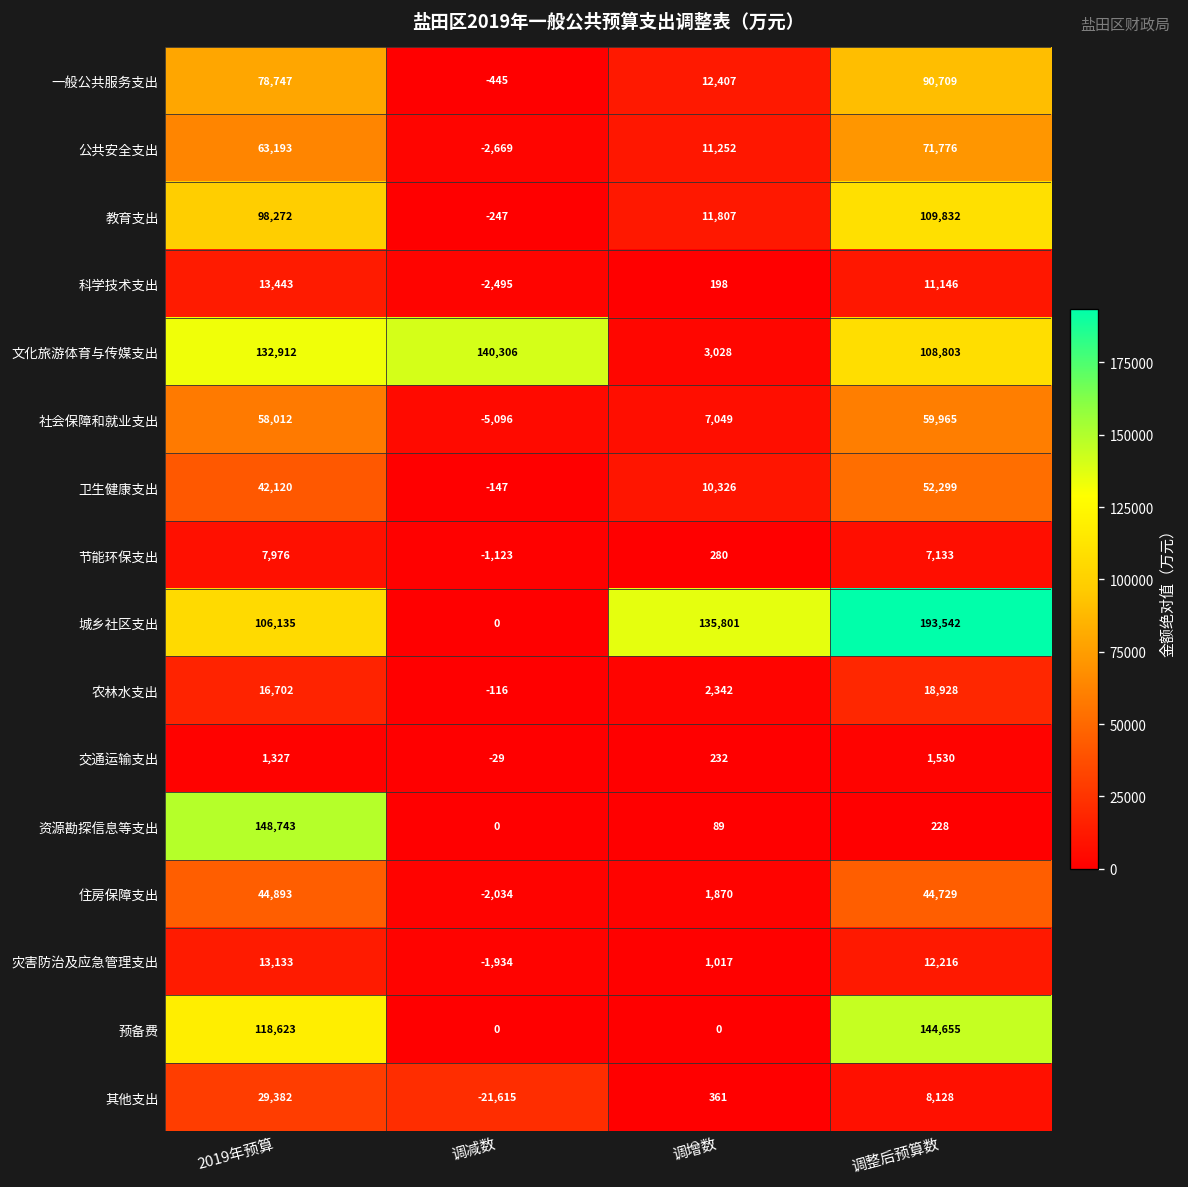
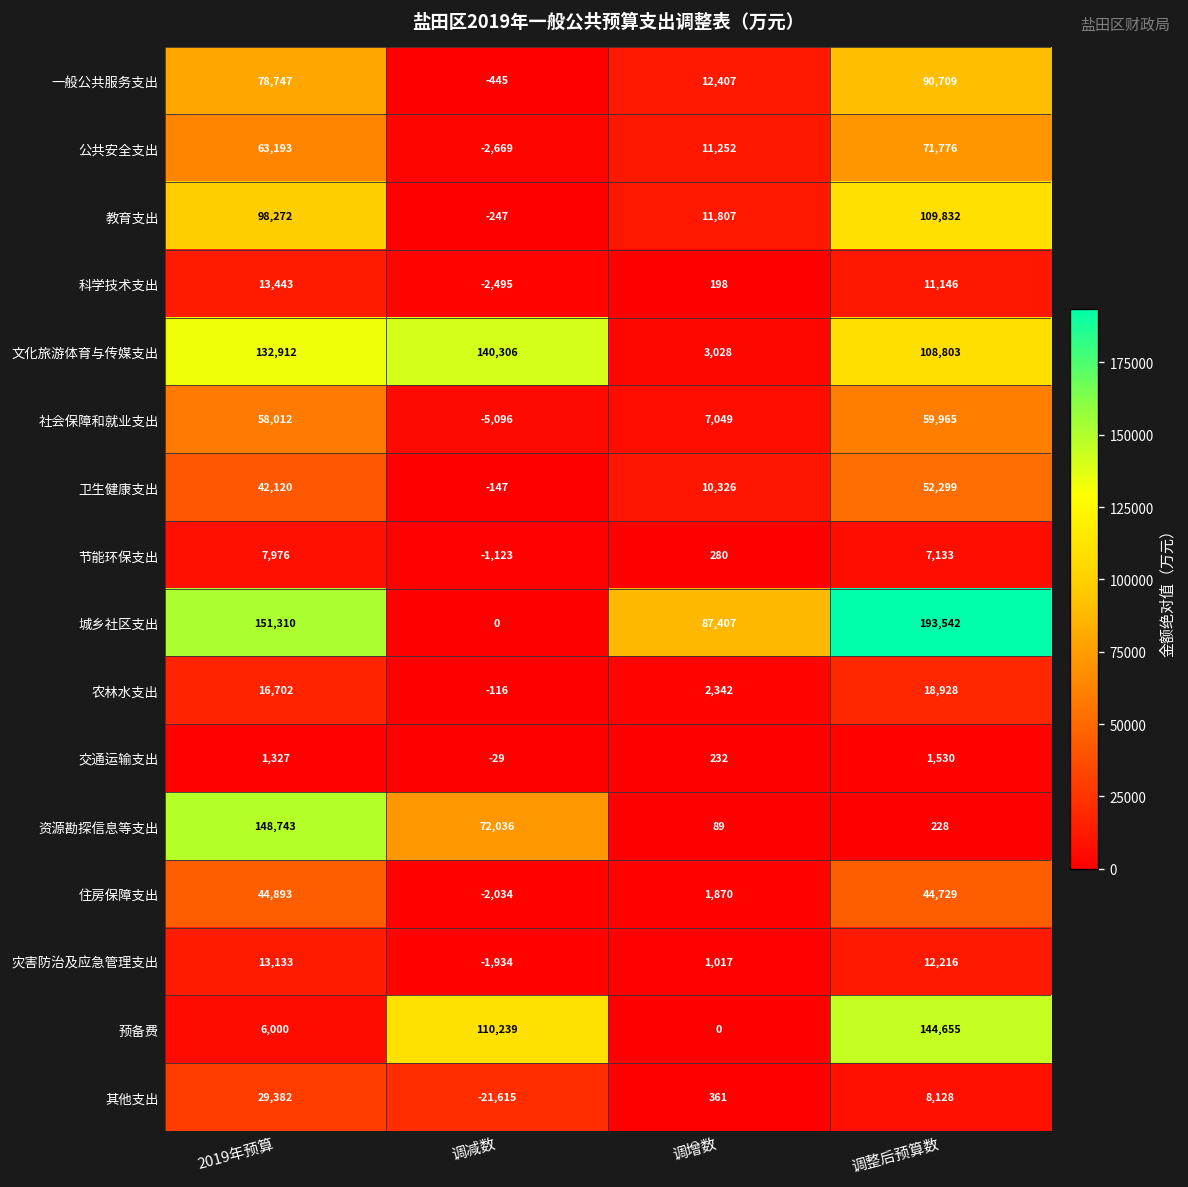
城乡社区支出, 2019年预算: 106,135 -> 151,310
城乡社区支出, 调增数: 135,801 -> 87,407
资源勘探信息等支出, 调减数: 0 -> 72,036
预备费, 2019年预算: 118,623 -> 6,000
预备费, 调减数: 0 -> 110,239
